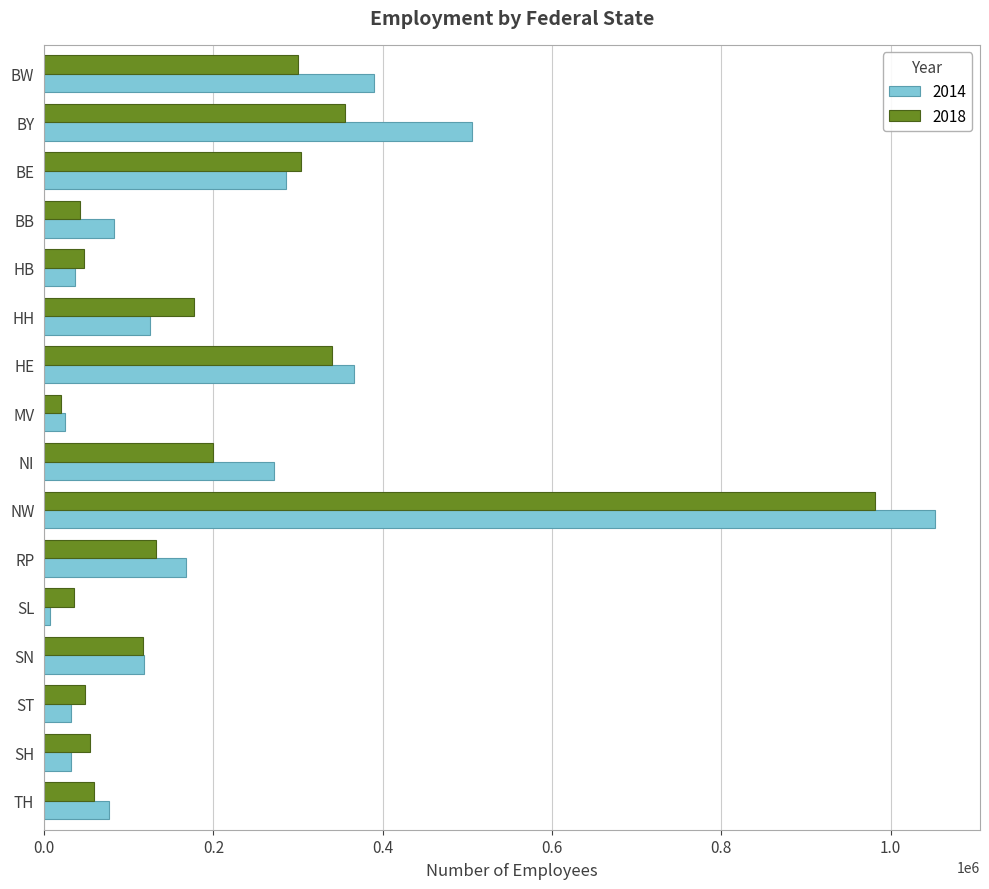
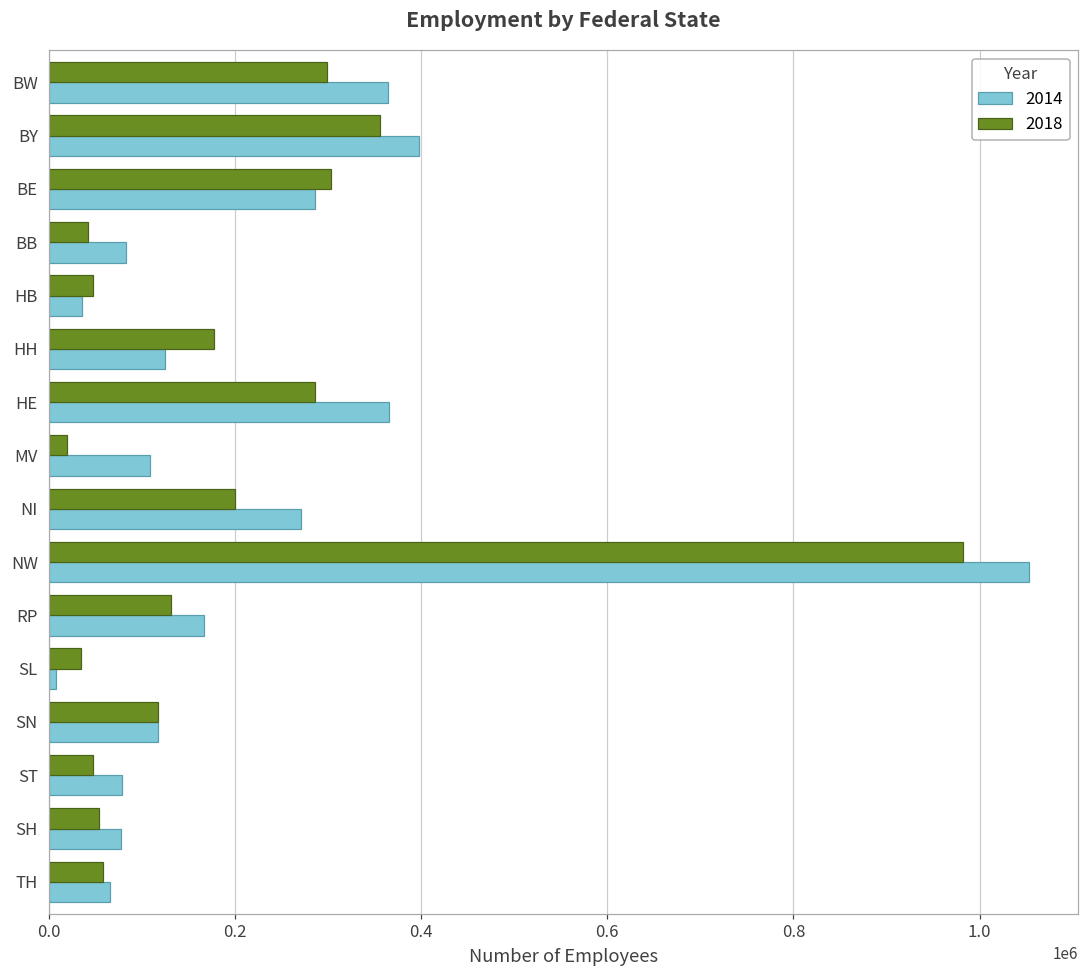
2014, BW: 390000 -> 360000
2014, BY: 500000 -> 400000
2018, HE: 340000 -> 290000
2014, MV: 30000 -> 110000
2014, ST: 30000 -> 80000
2014, SH: 30000 -> 80000
2014, TH: 80000 -> 70000
